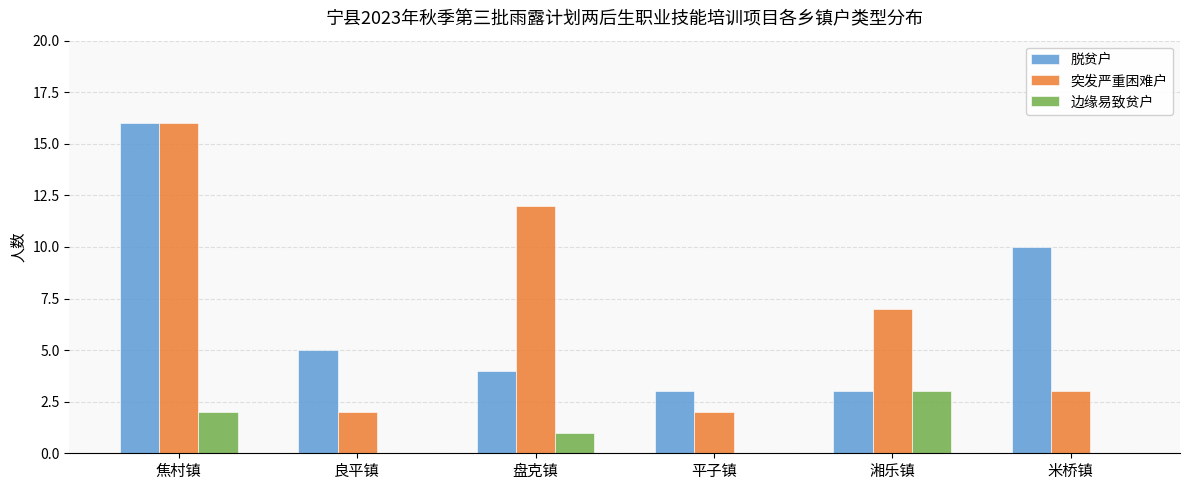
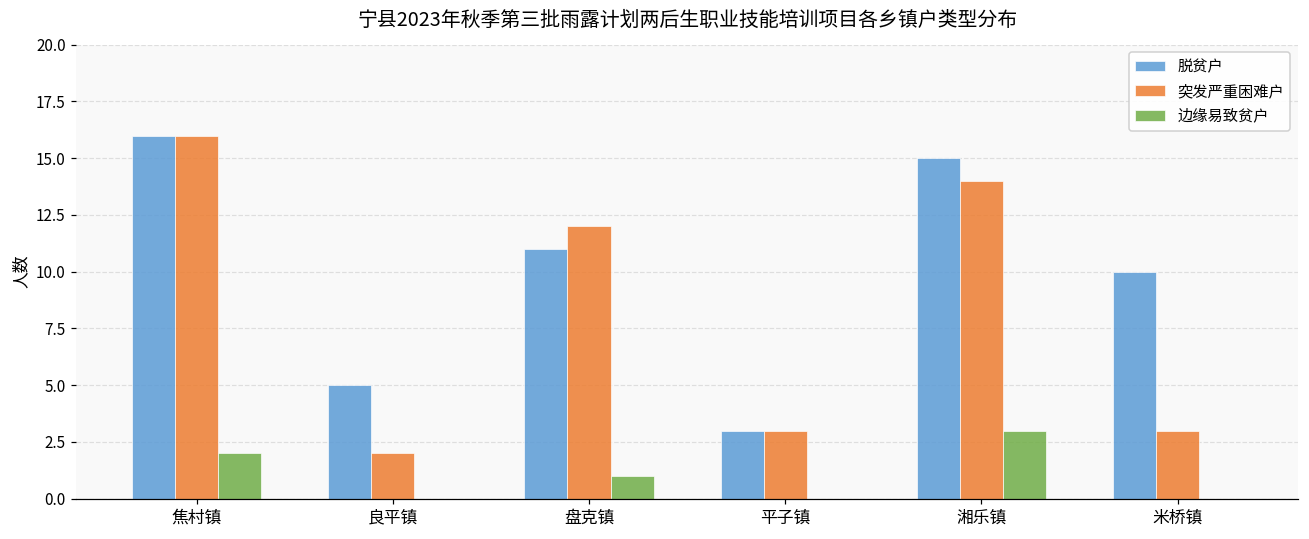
脱贫户, 盘克镇: 4 -> 11
突发严重困难户, 平子镇: 2 -> 3
脱贫户, 湘乐镇: 3 -> 15
突发严重困难户, 湘乐镇: 7 -> 14
